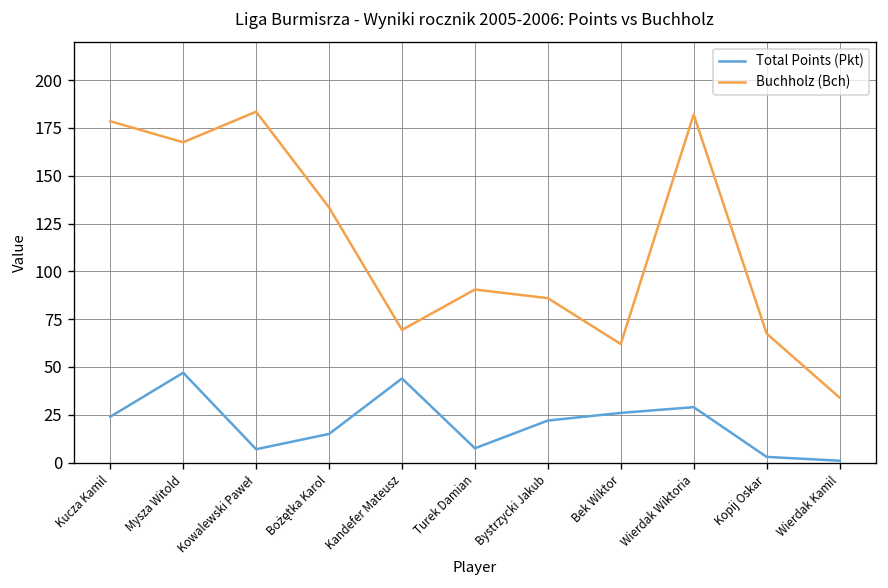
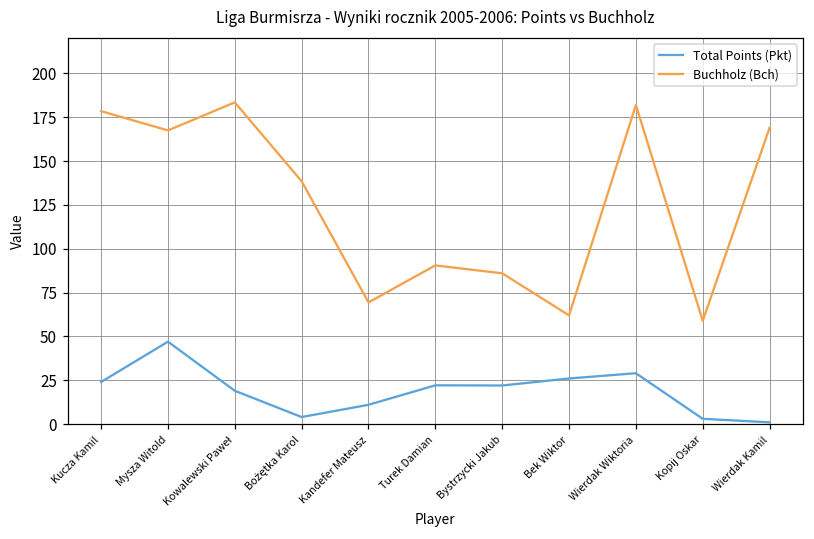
Total Points (Pkt), Kowalewski Paweł: 7 -> 19
Total Points (Pkt), Bożętka Karol: 15 -> 4
Buchholz (Bch), Bożętka Karol: 133 -> 139
Total Points (Pkt), Kandefer Mateusz: 44 -> 11
Total Points (Pkt), Turek Damian: 8 -> 22
Buchholz (Bch), Kopij Oskar: 68 -> 59
Buchholz (Bch), Wierdak Kamil: 34 -> 169
